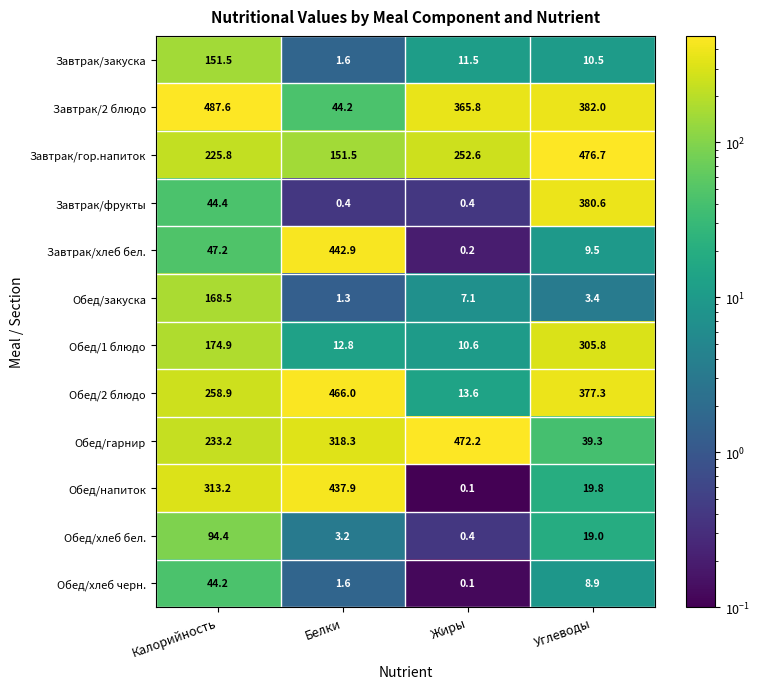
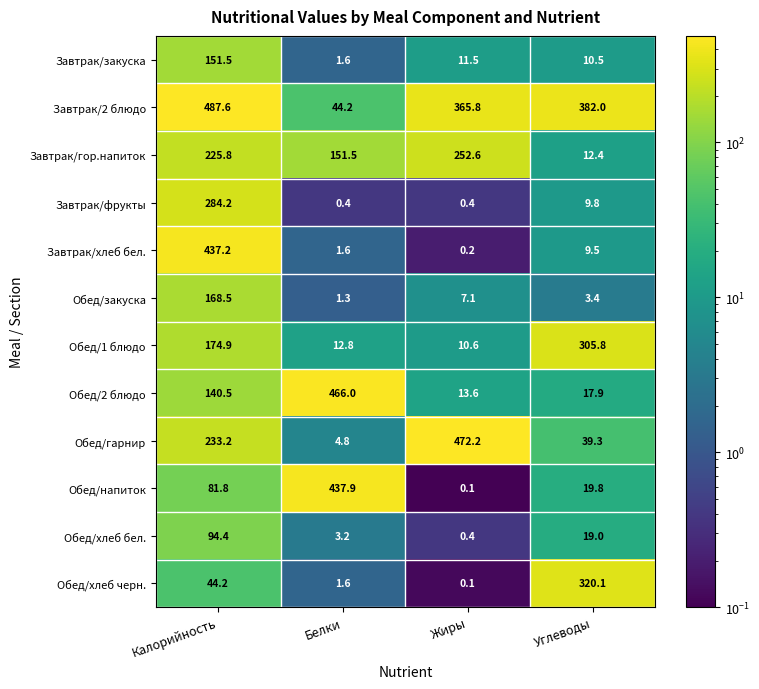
Завтрак/гор.напиток, Углеводы: 476.7 -> 12.4
Завтрак/фрукты, Калорийность: 44.4 -> 284.2
Завтрак/фрукты, Углеводы: 380.6 -> 9.8
Завтрак/хлеб бел., Калорийность: 47.2 -> 437.2
Завтрак/хлеб бел., Белки: 442.9 -> 1.6
Обед/2 блюдо, Калорийность: 258.9 -> 140.5
Обед/2 блюдо, Углеводы: 377.3 -> 17.9
Обед/гарнир, Белки: 318.3 -> 4.8
Обед/напиток, Калорийность: 313.2 -> 81.8
Обед/хлеб черн., Углеводы: 8.9 -> 320.1
